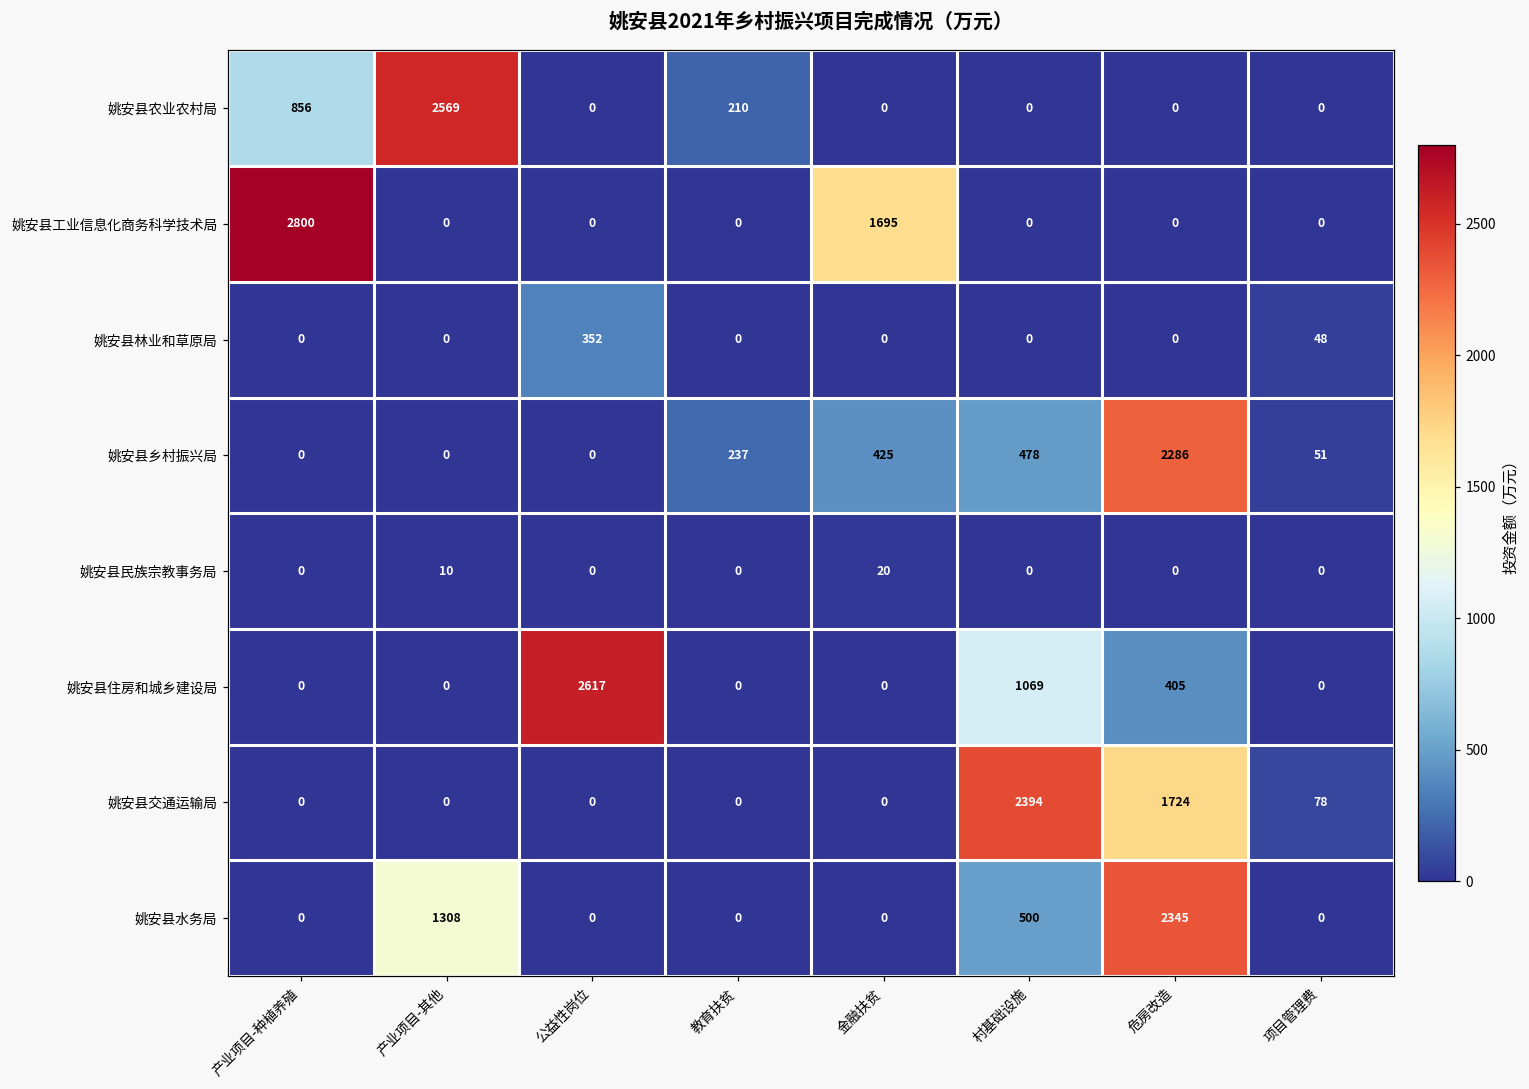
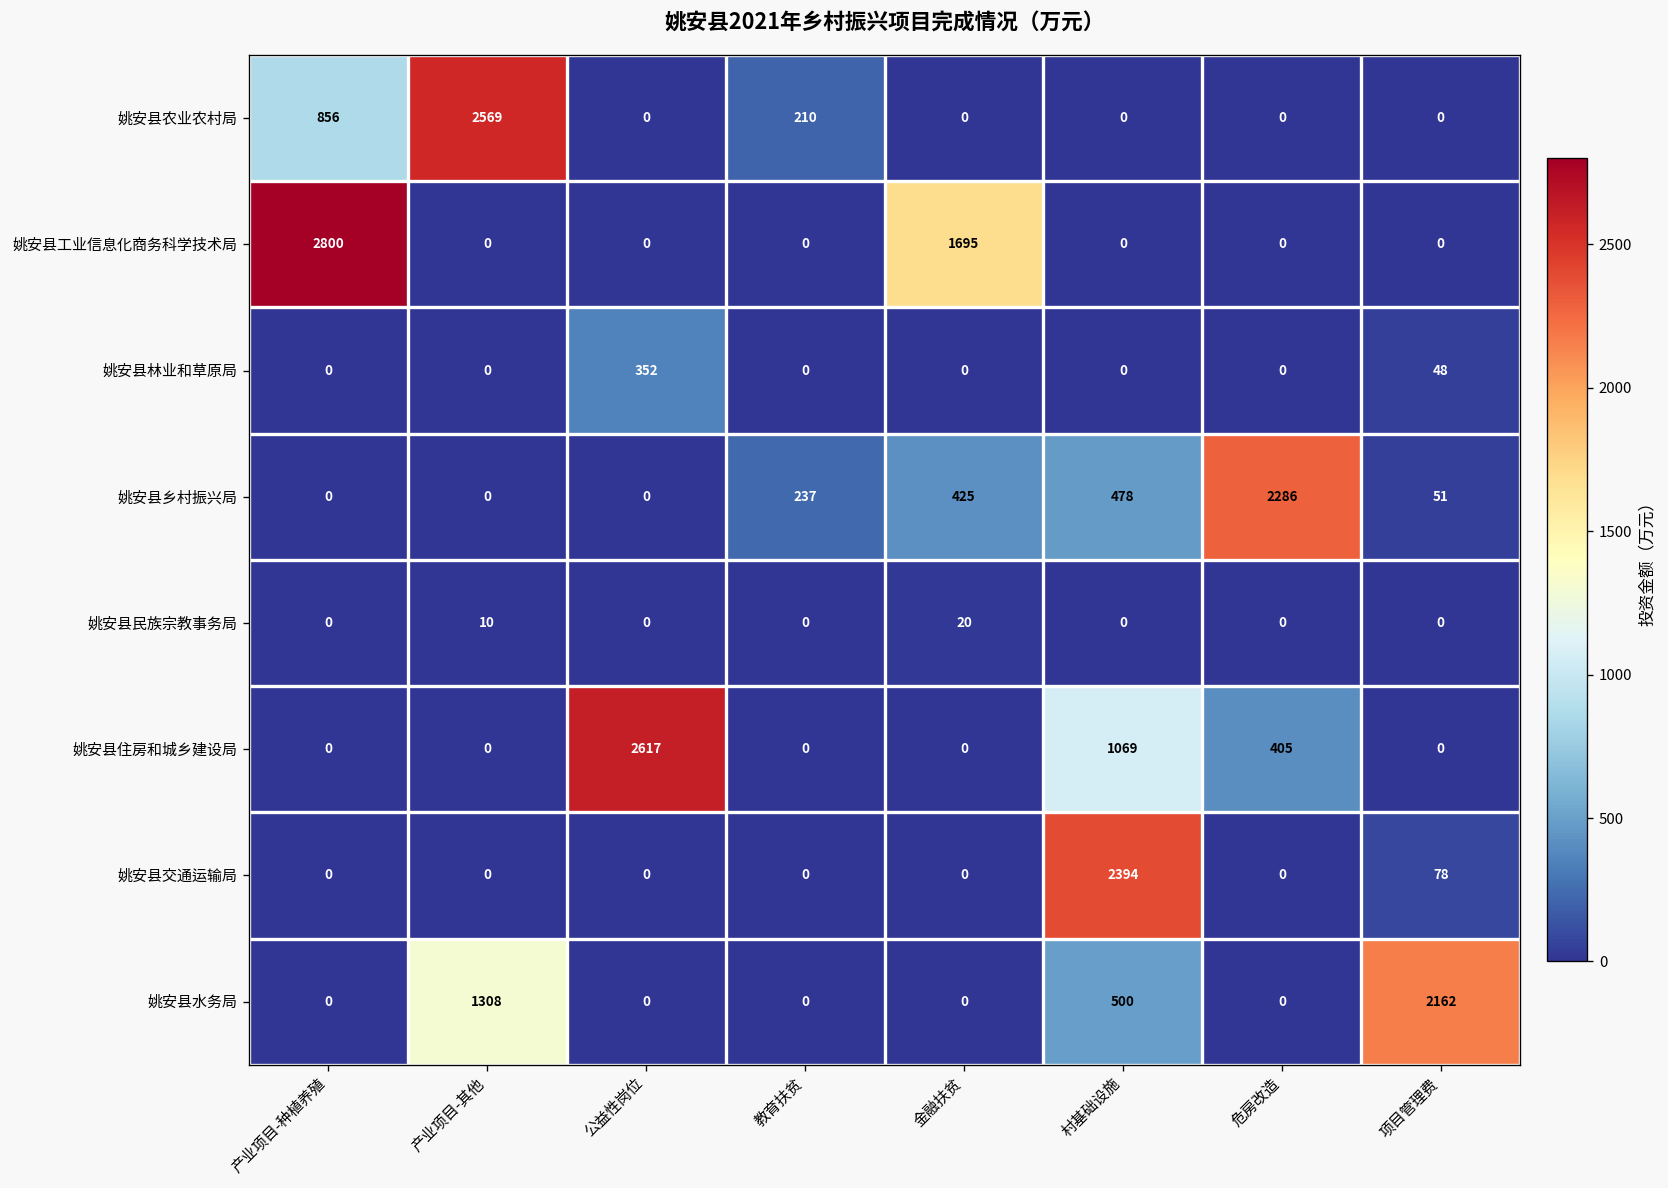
姚安县交通运输局, 危房改造: 1724 -> 0
姚安县水务局, 危房改造: 2345 -> 0
姚安县水务局, 项目管理费: 0 -> 2162
